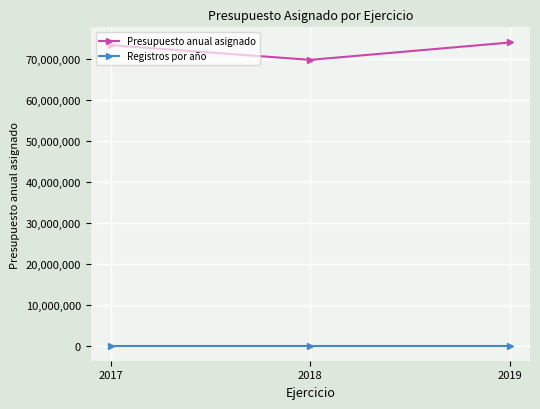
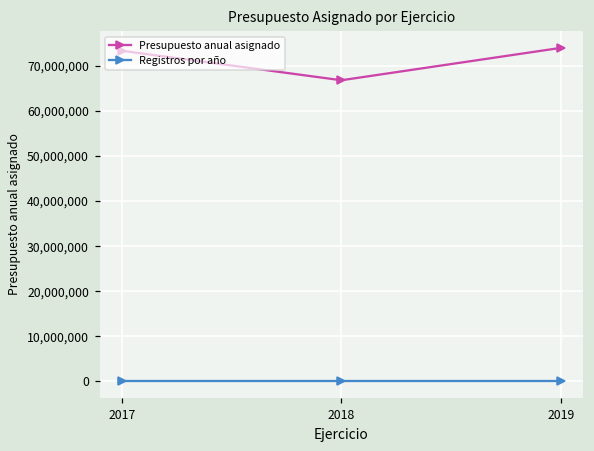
Presupuesto anual asignado, 2018: 70,000,000 -> 67,000,000
